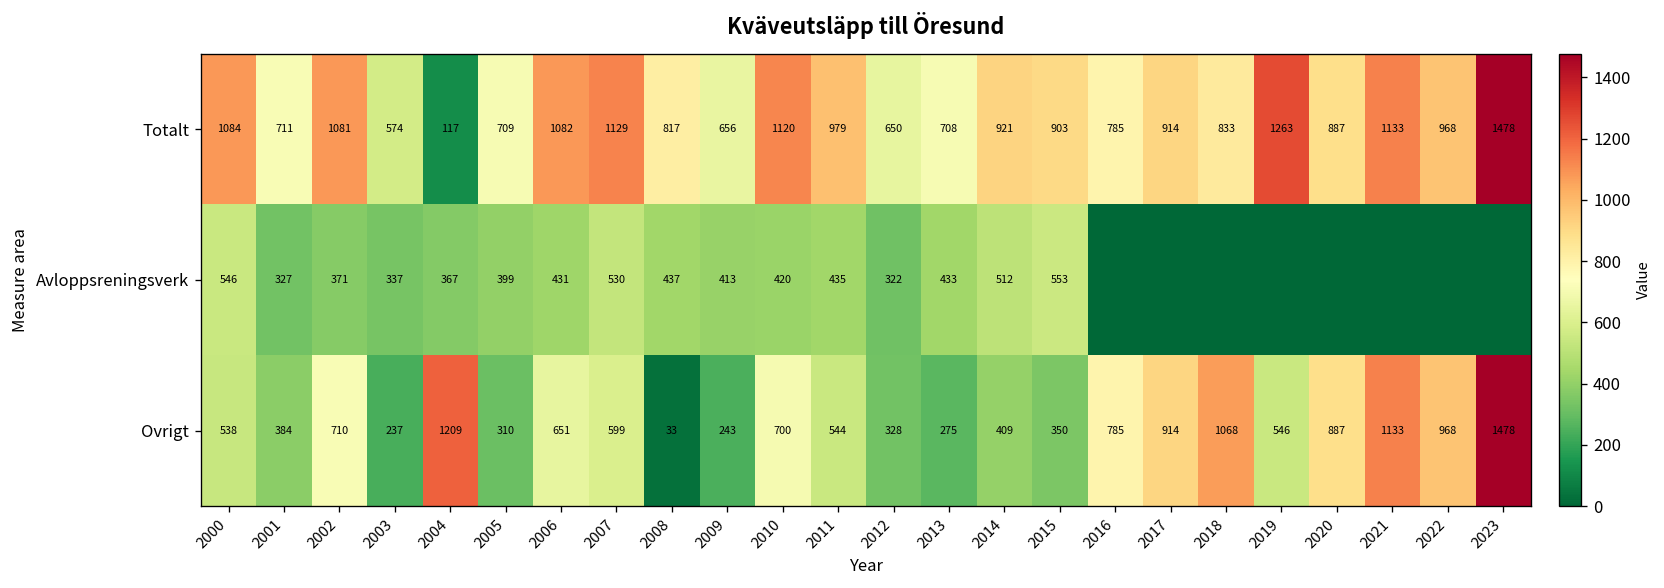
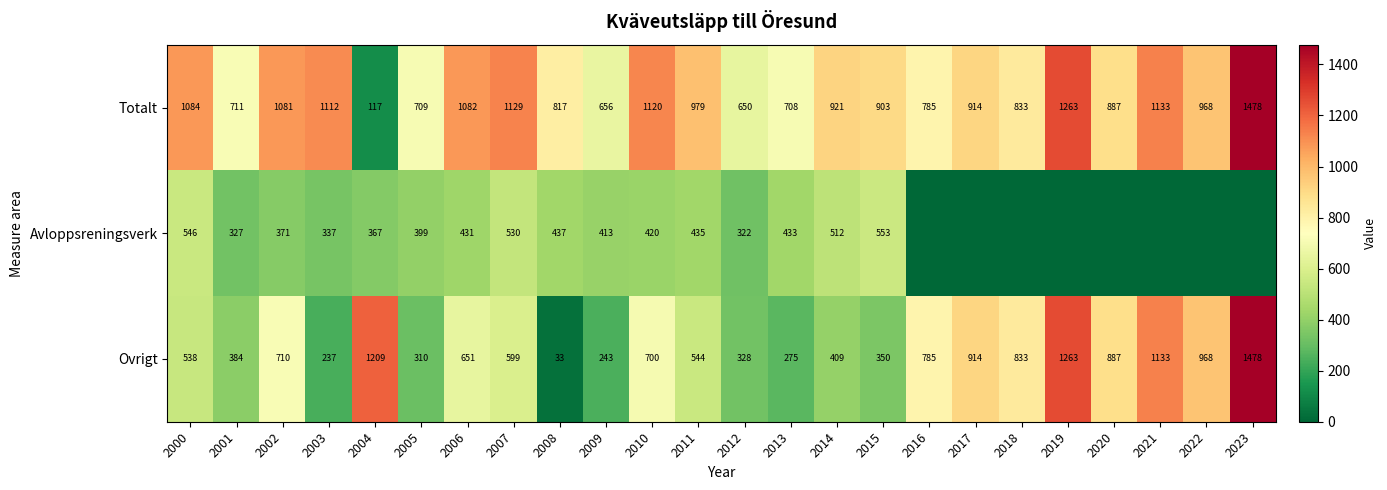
Totalt, 2003: 574 -> 1112
Ovrigt, 2018: 1068 -> 833
Ovrigt, 2019: 546 -> 1263
